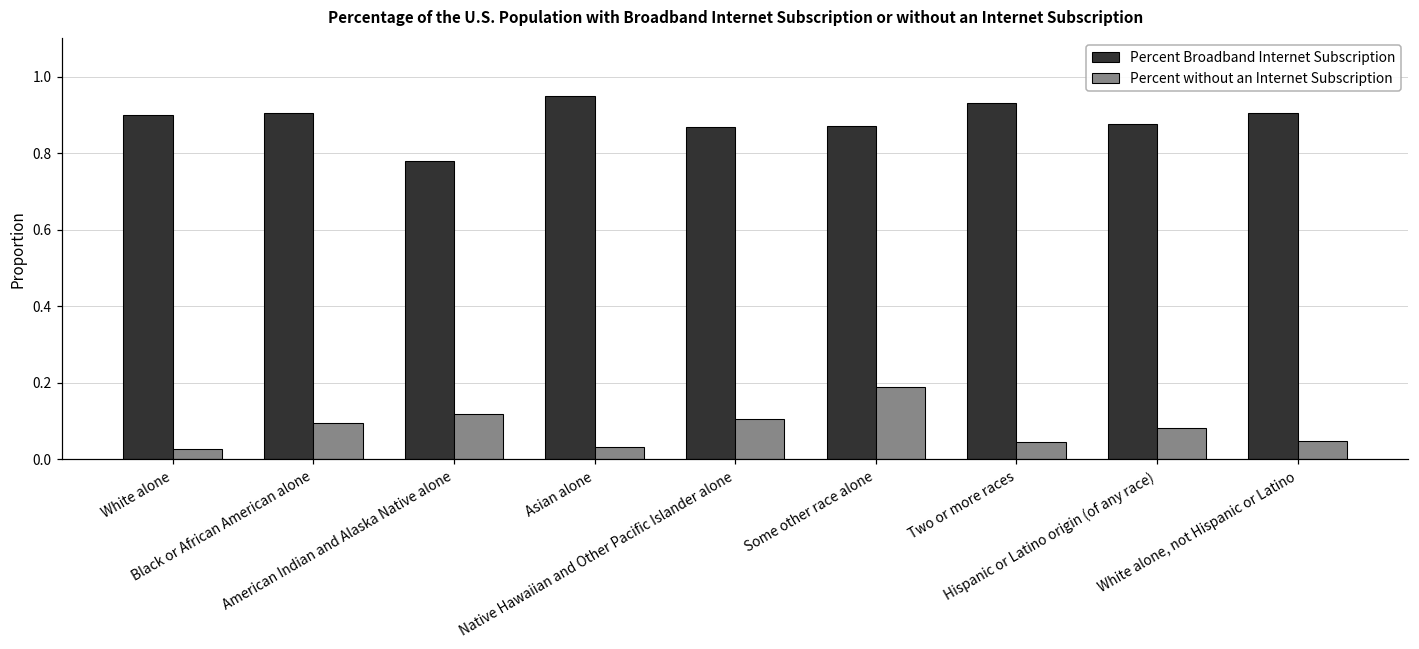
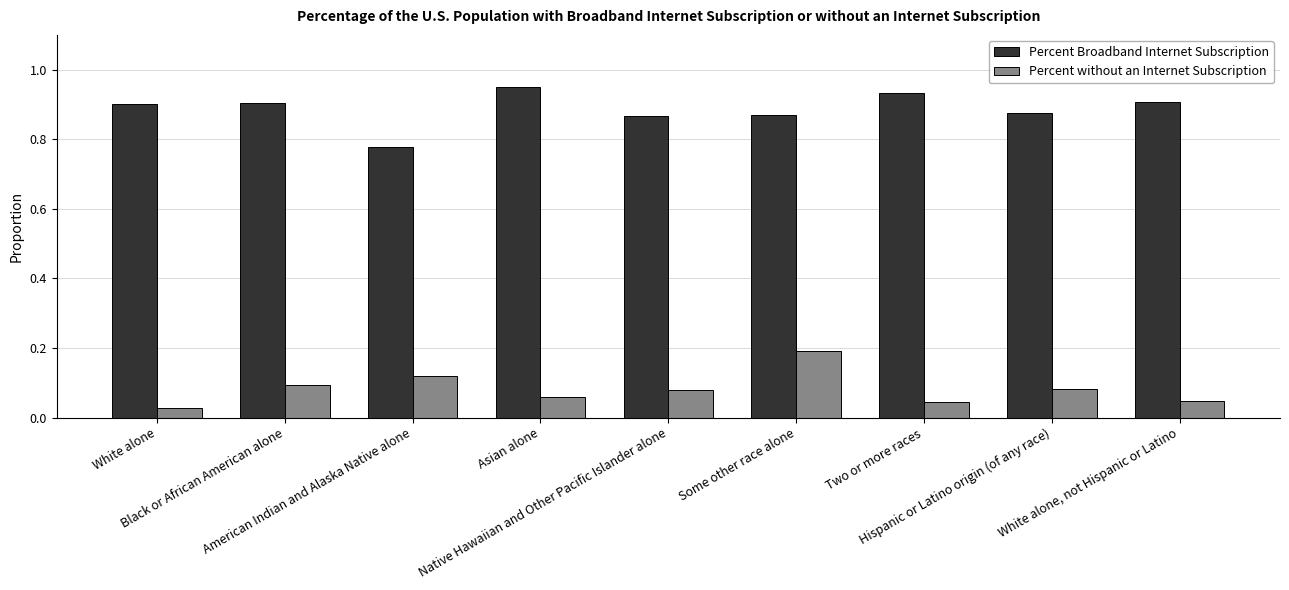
Percent without an Internet Subscription, Asian alone: 0.03 -> 0.06
Percent without an Internet Subscription, Native Hawaiian and Other Pacific Islander alone: 0.11 -> 0.08
